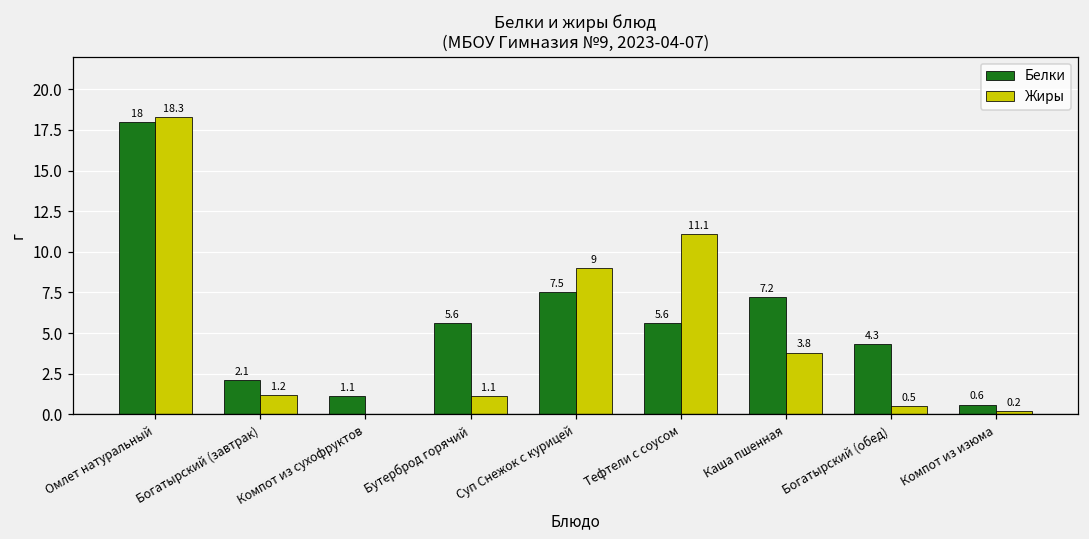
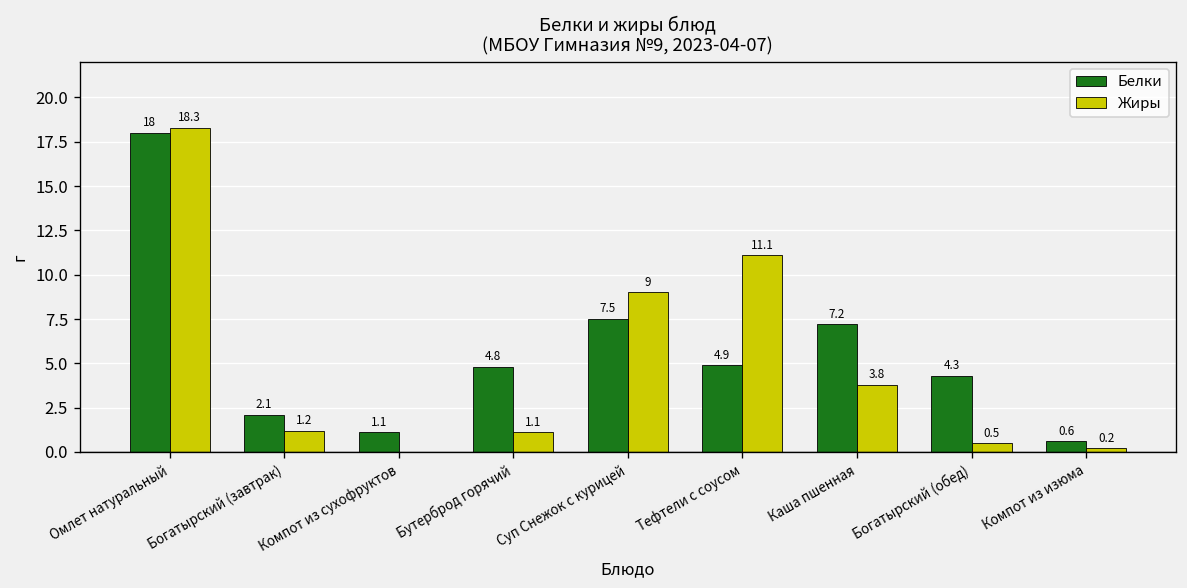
Белки, Бутерброд горячий: 5.6 -> 4.8
Белки, Тефтели с соусом: 5.6 -> 4.9
